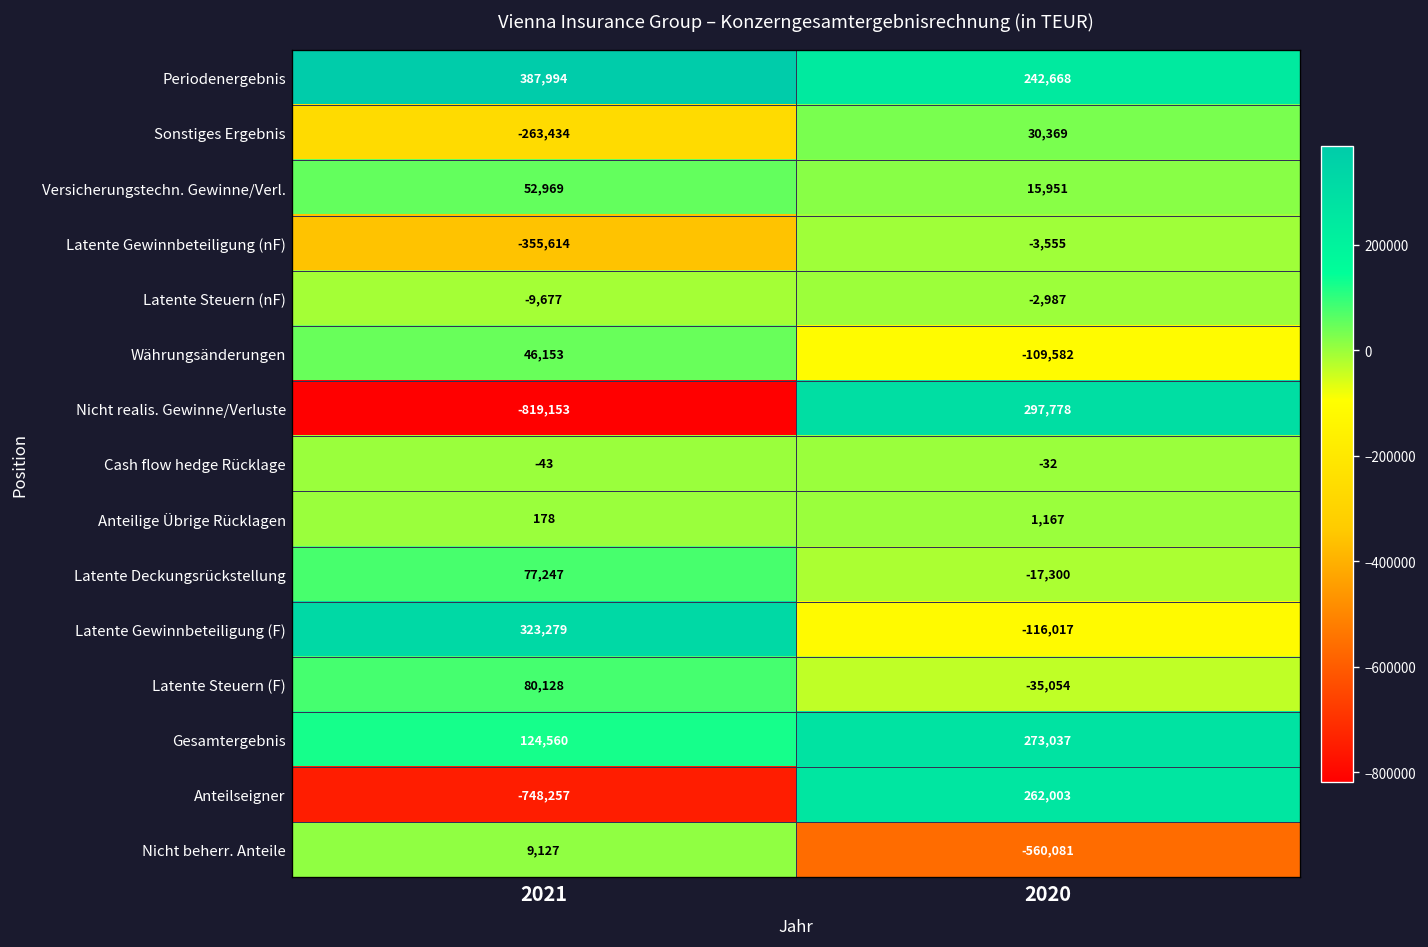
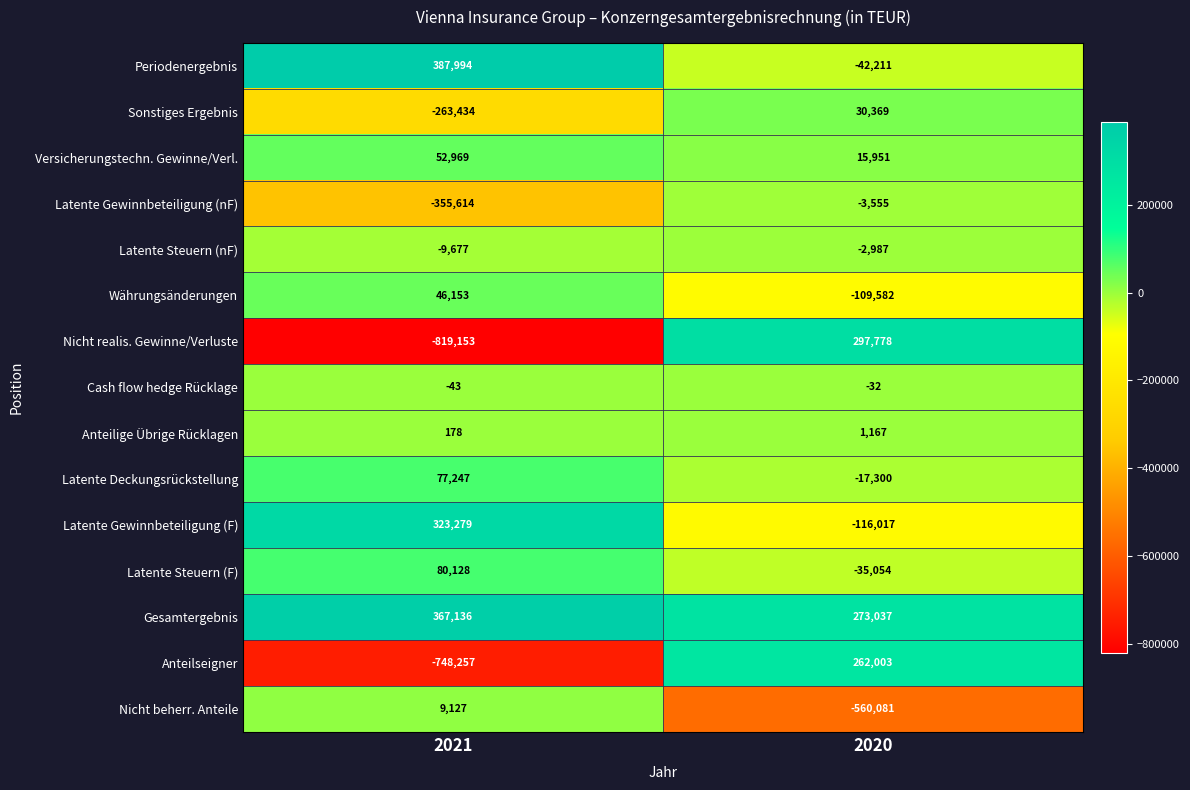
Periodenergebnis, 2020: 242,668 -> -42,211
Gesamtergebnis, 2021: 124,560 -> 367,136
